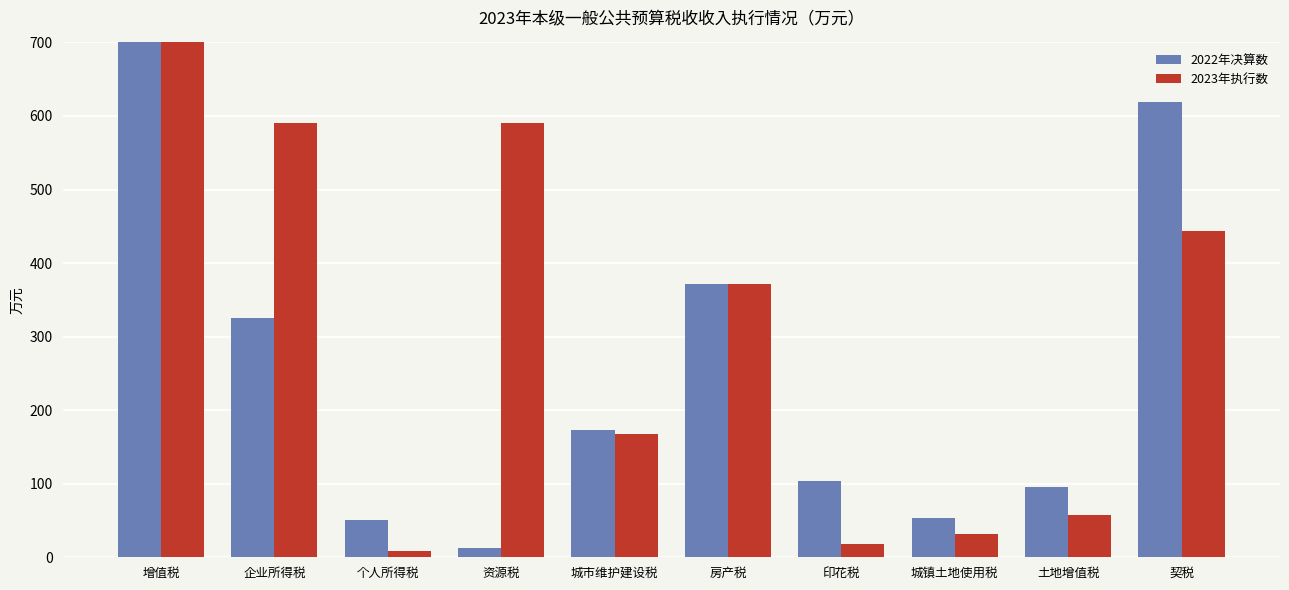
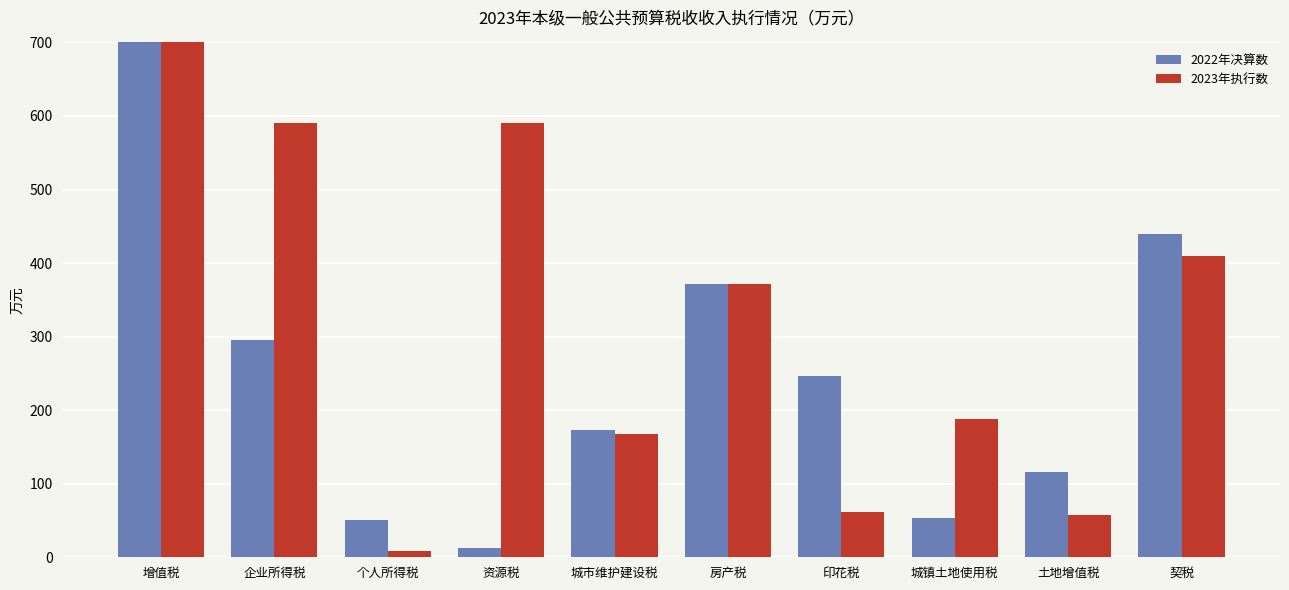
2022年决算数, 企业所得税: 330 -> 300
2022年决算数, 印花税: 100 -> 250
2023年执行数, 印花税: 20 -> 60
2023年执行数, 城镇土地使用税: 30 -> 190
2022年决算数, 土地增值税: 100 -> 120
2022年决算数, 契税: 620 -> 440
2023年执行数, 契税: 440 -> 410
